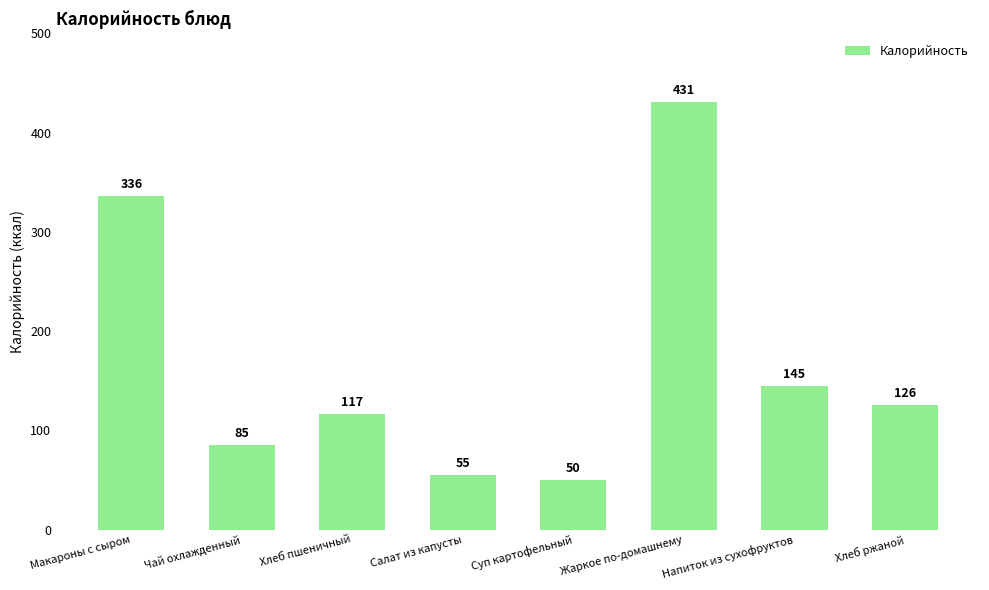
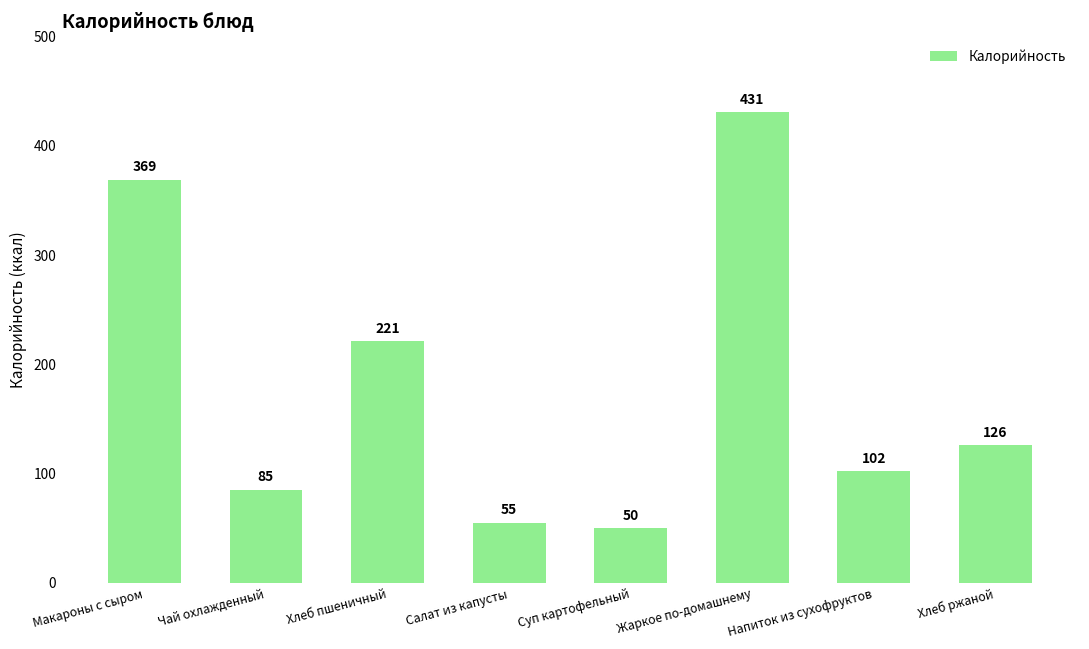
Макароны с сыром: 336 -> 369
Хлеб пшеничный: 117 -> 221
Напиток из сухофруктов: 145 -> 102
